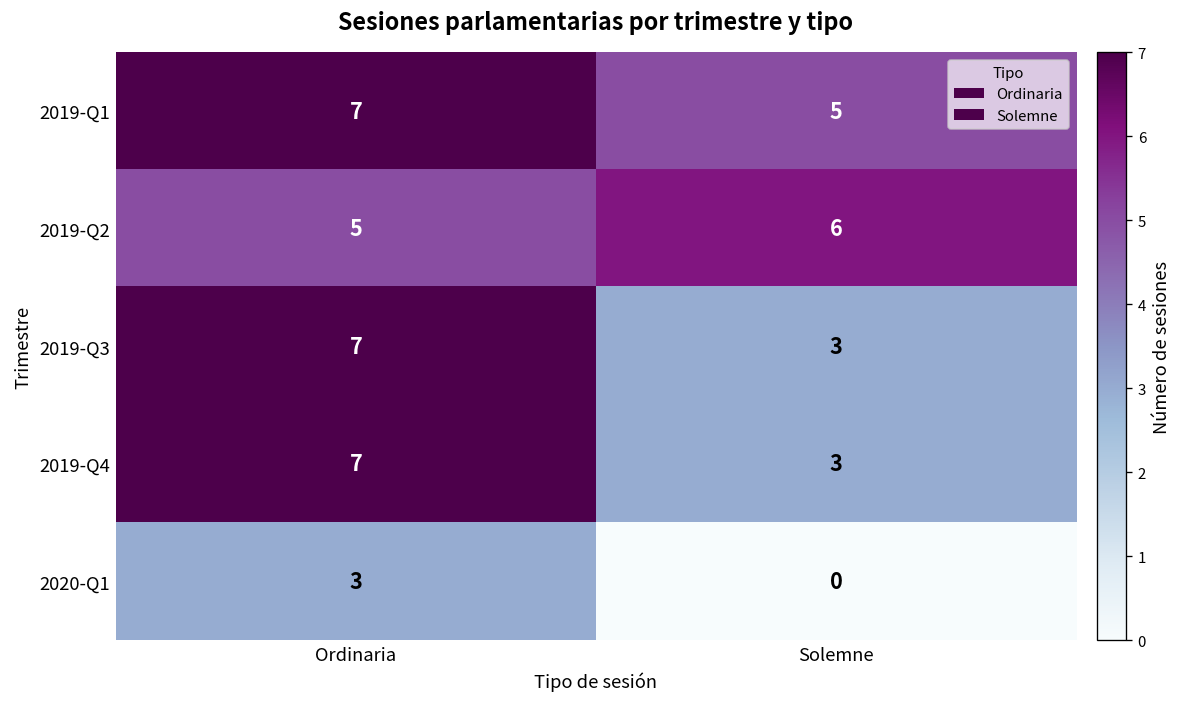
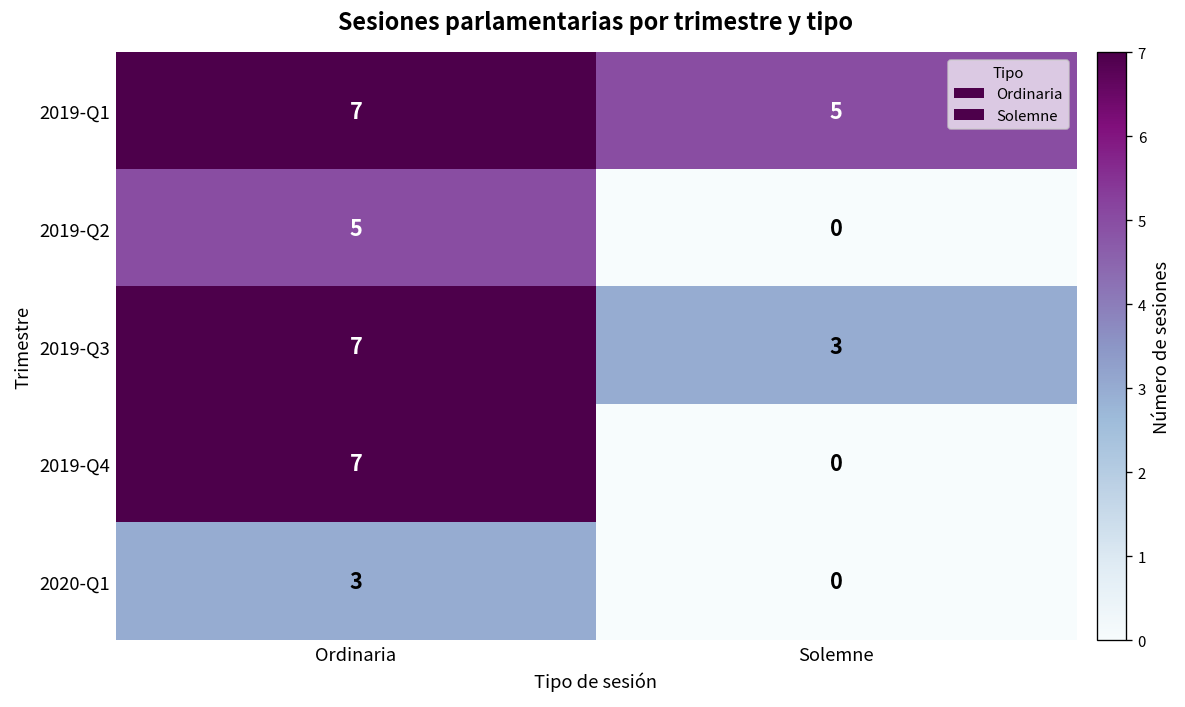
2019-Q2, Solemne: 6 -> 0
2019-Q4, Solemne: 3 -> 0
